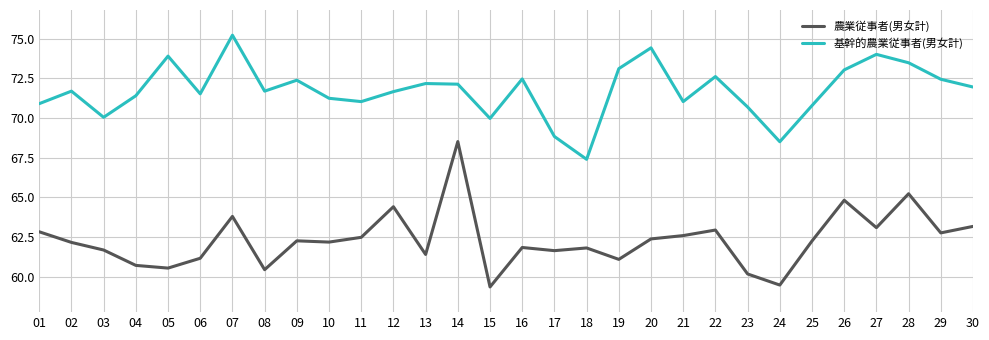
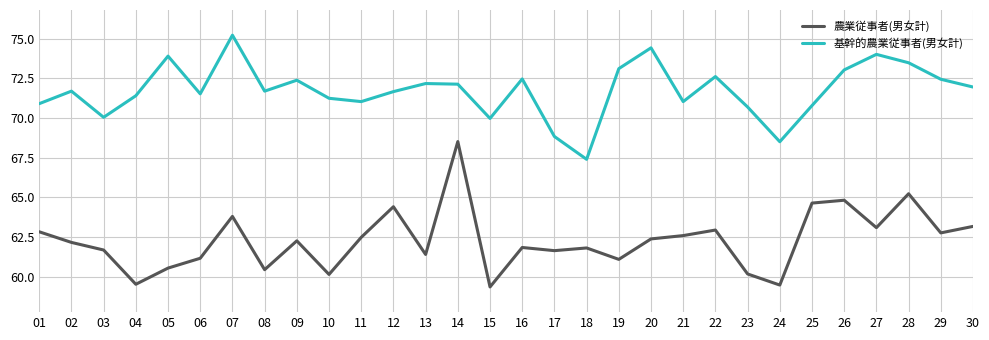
農業従事者(男女計), 04: 60.7 -> 59.5
農業従事者(男女計), 10: 62.2 -> 60.1
農業従事者(男女計), 25: 62.3 -> 64.6
